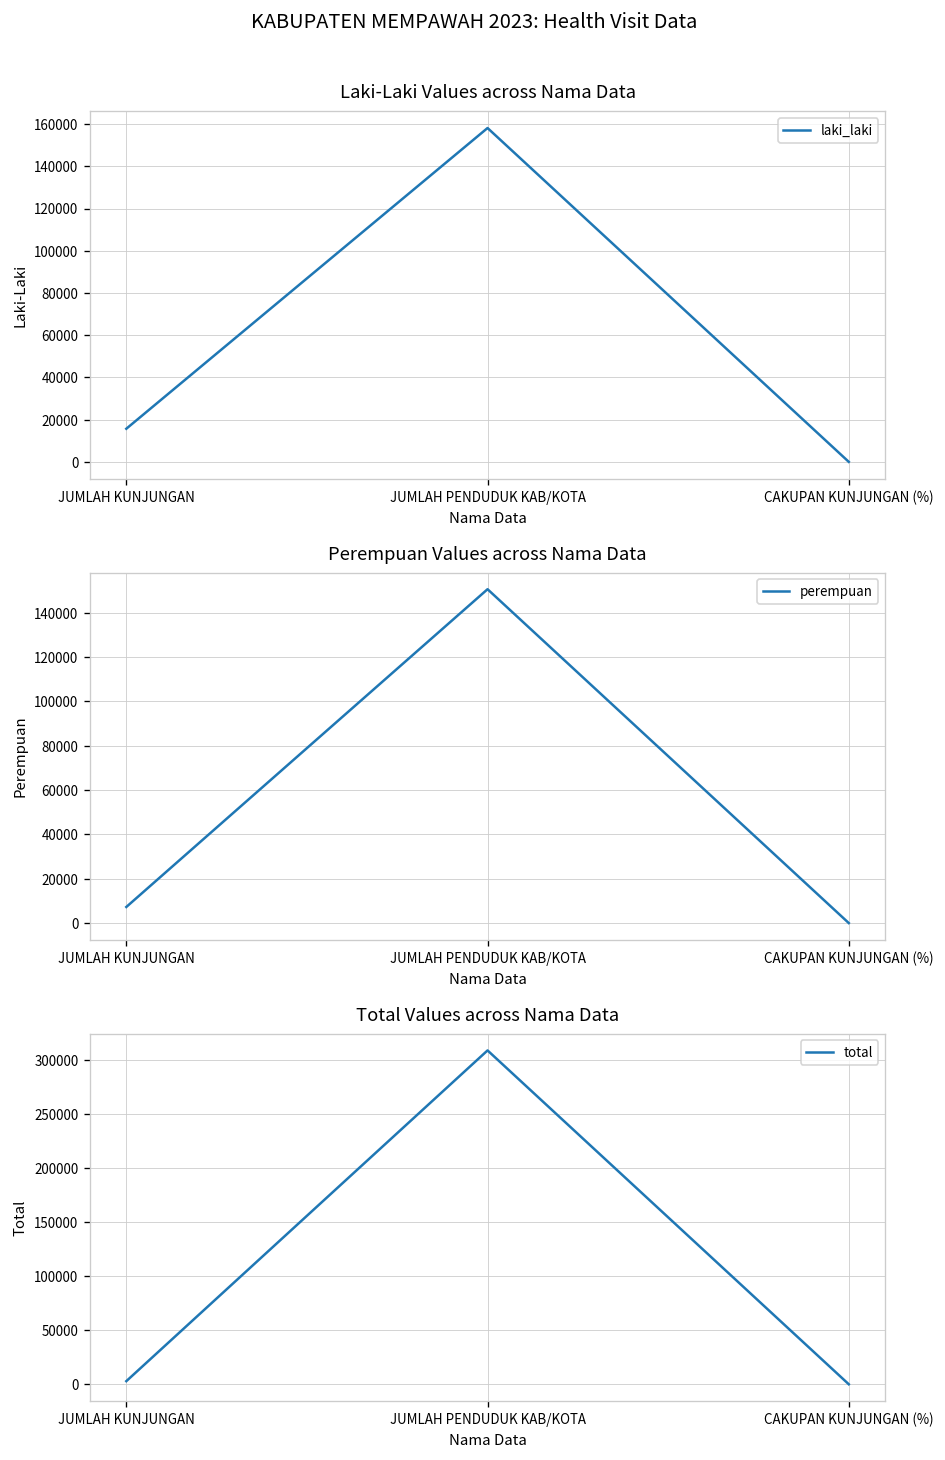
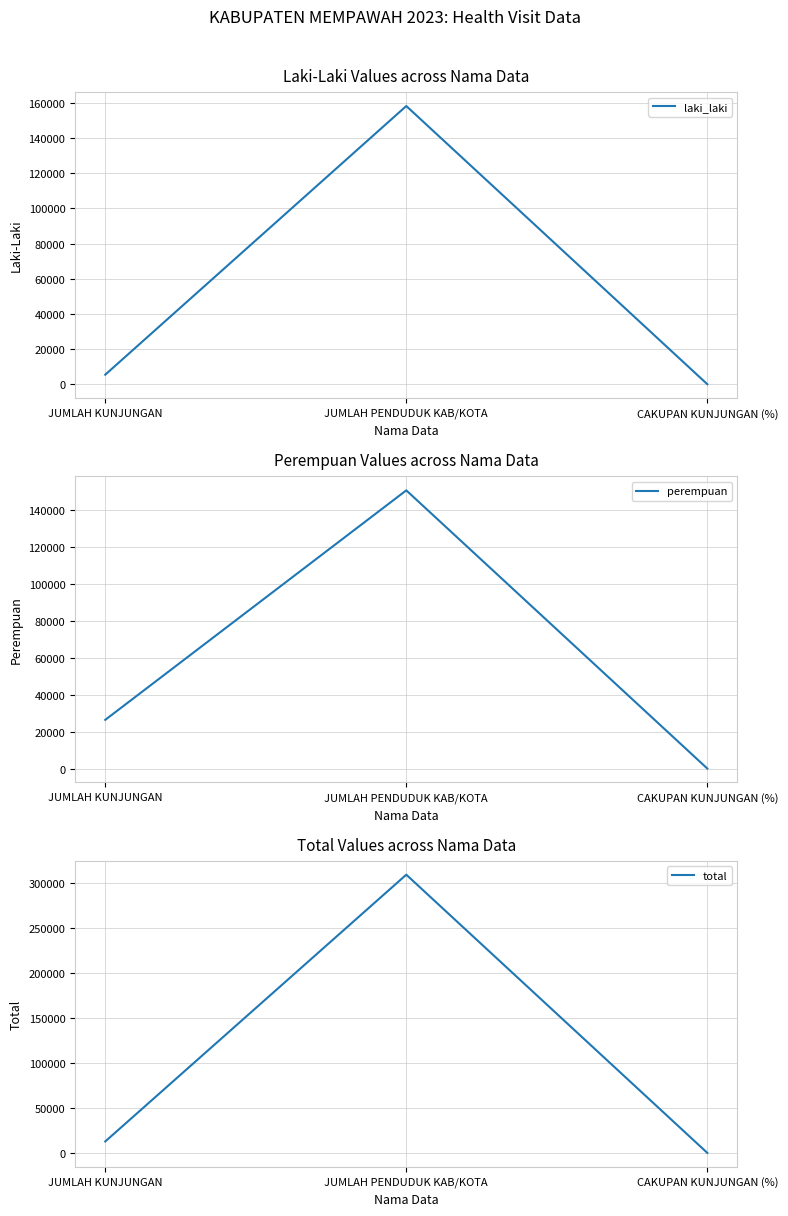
Laki-Laki Values across Nama Data, JUMLAH KUNJUNGAN: 16000 -> 5000
Perempuan Values across Nama Data, JUMLAH KUNJUNGAN: 7000 -> 26000
Total Values across Nama Data, JUMLAH KUNJUNGAN: 0 -> 10000
